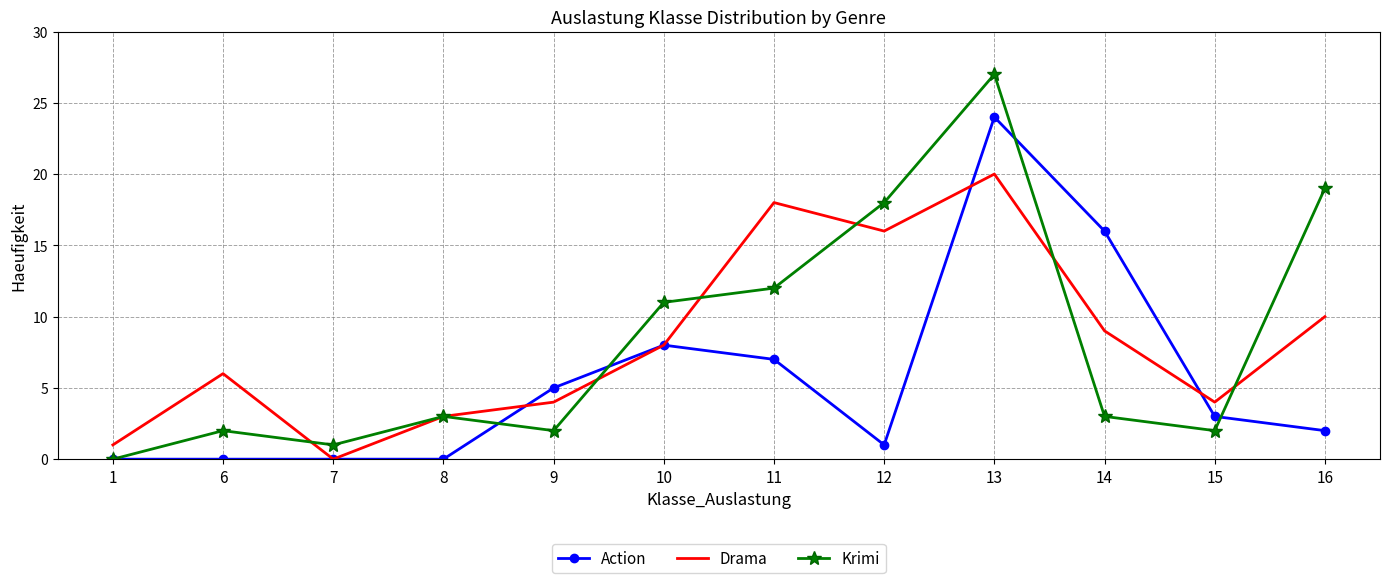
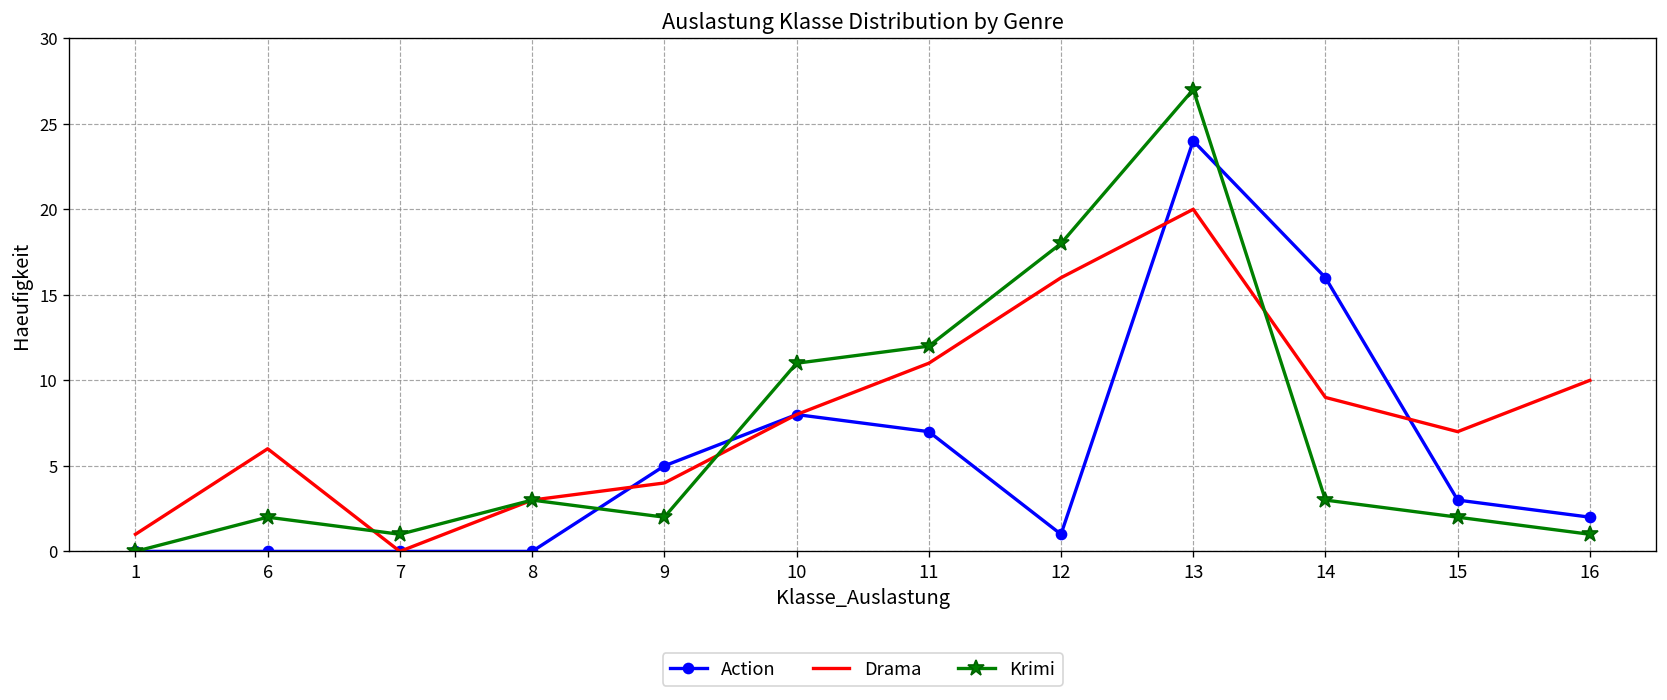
Drama, 11: 18 -> 11
Drama, 15: 4 -> 7
Krimi, 16: 19 -> 1
